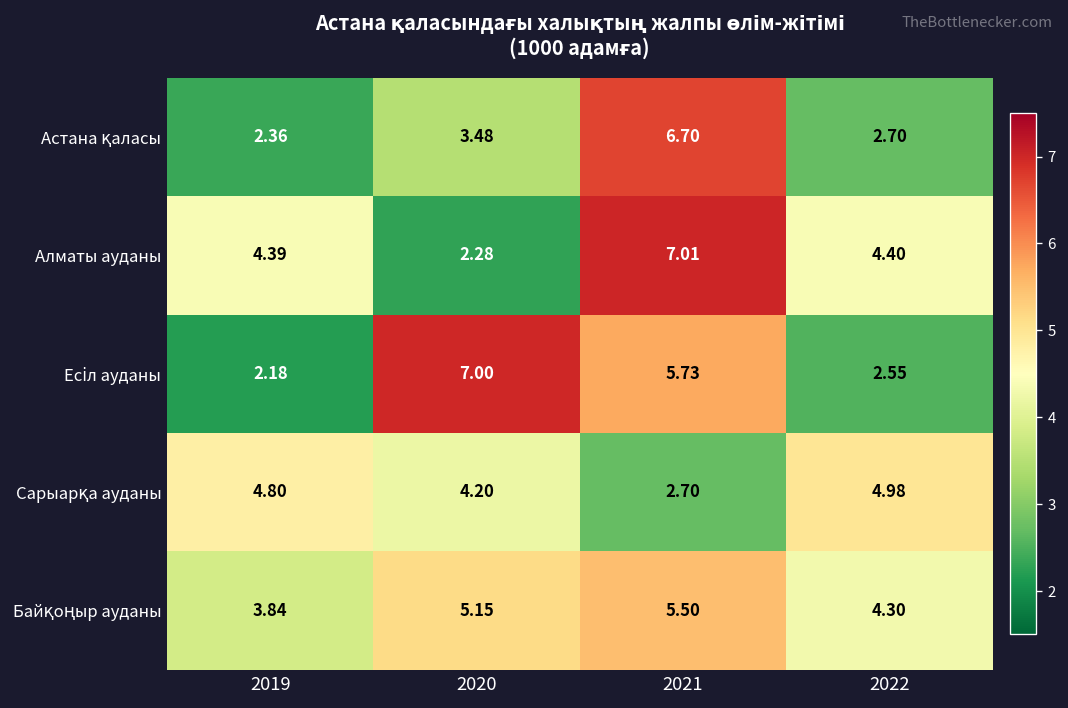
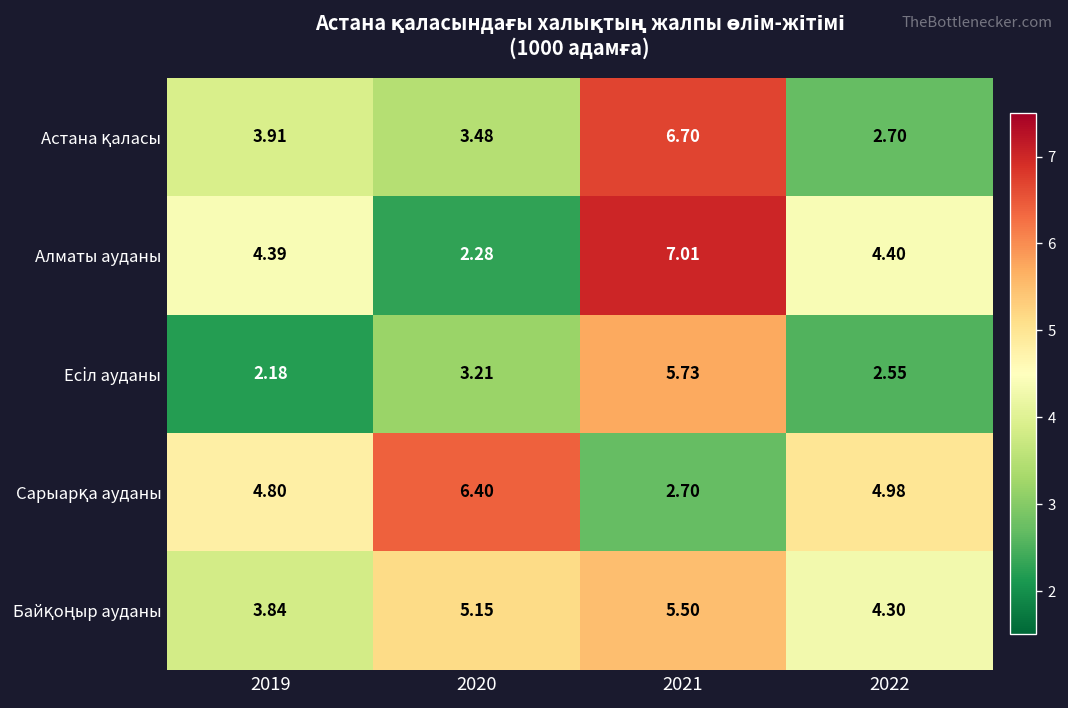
Астана қаласы, 2019: 2.36 -> 3.91
Есіл ауданы, 2020: 7.00 -> 3.21
Сарыарқа ауданы, 2020: 4.20 -> 6.40
